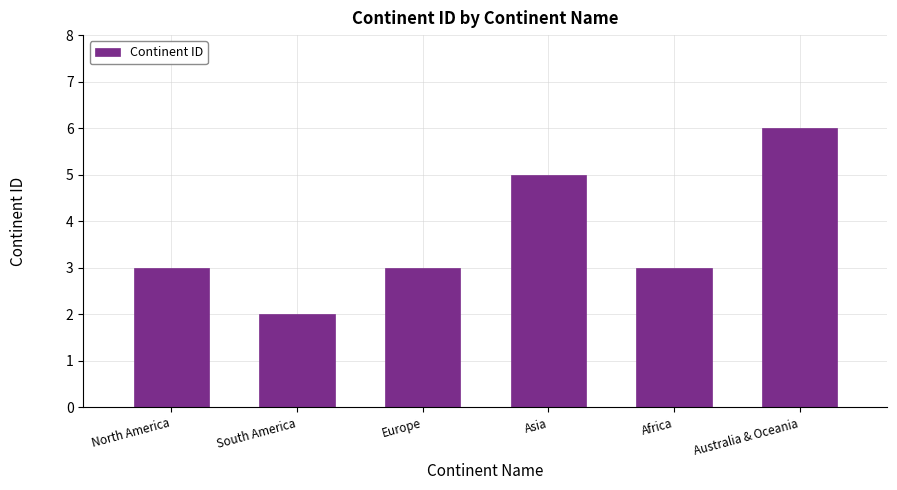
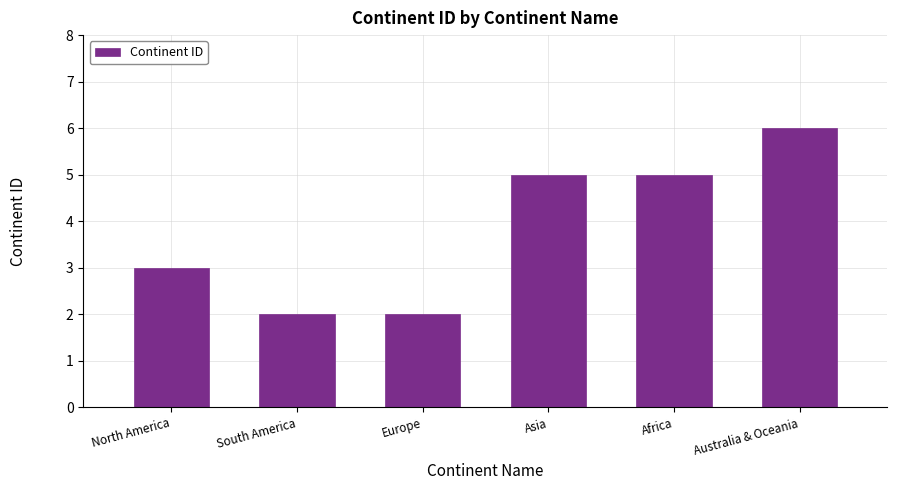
Europe: 3 -> 2
Africa: 3 -> 5
